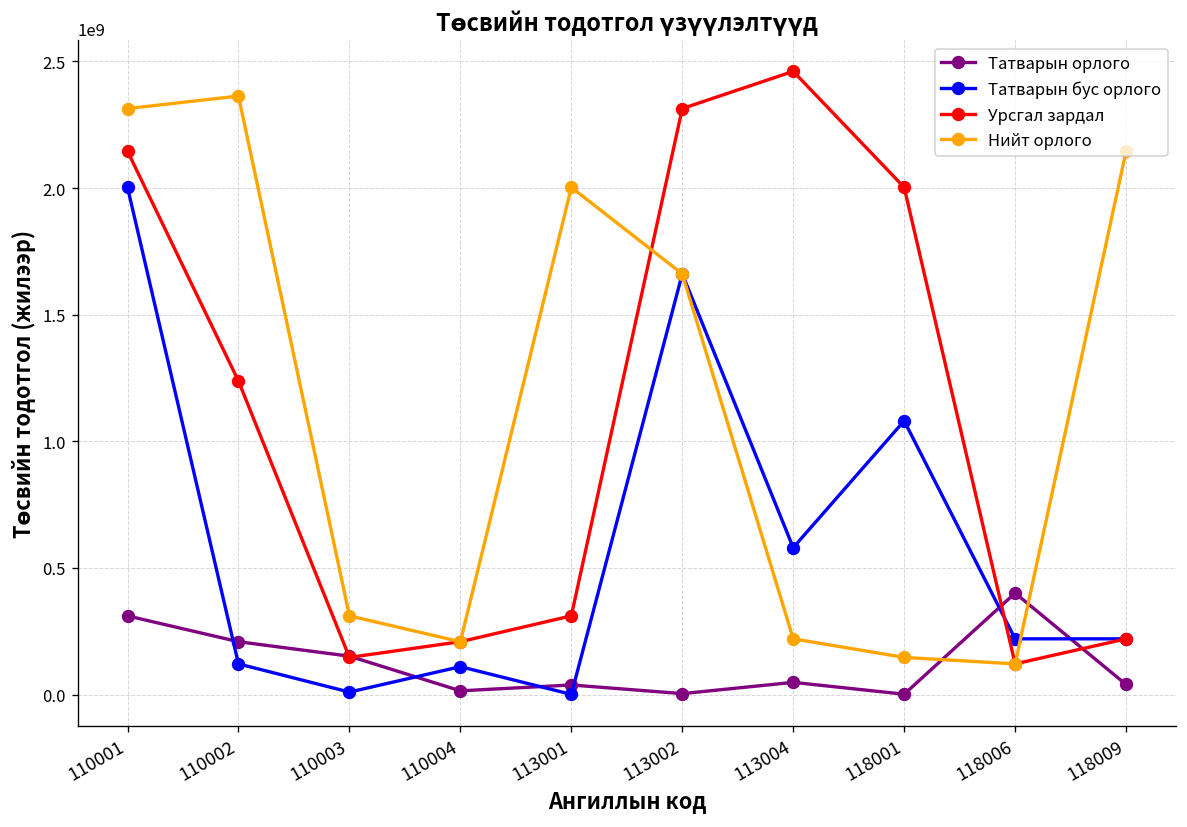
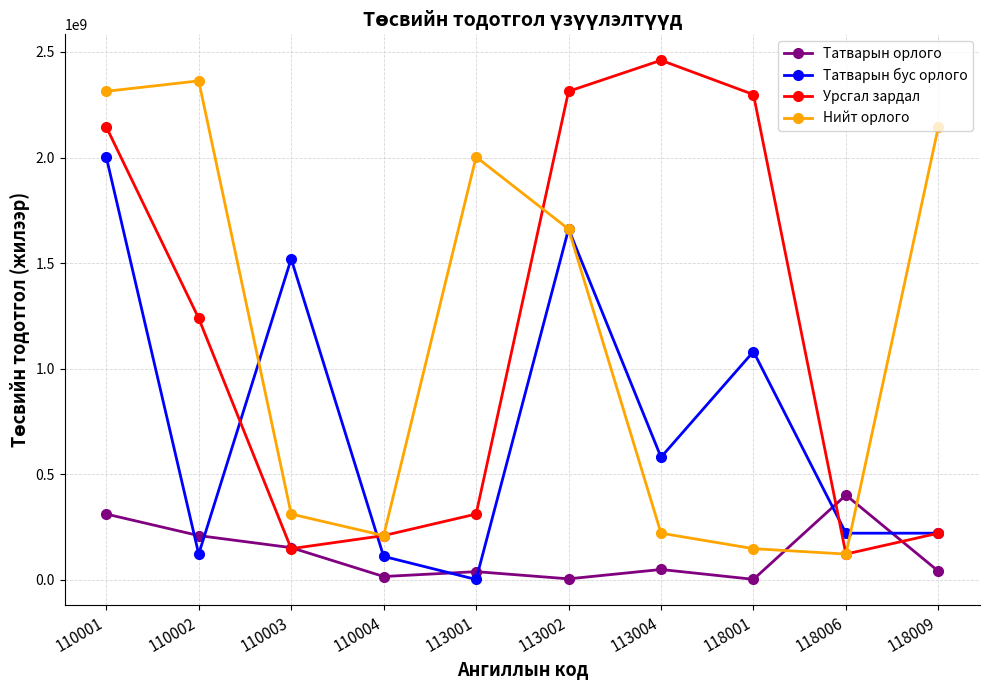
Татварын бус орлого, 110003: 10000000 -> 1520000000
Урсгал зардал, 118001: 2000000000 -> 2300000000
